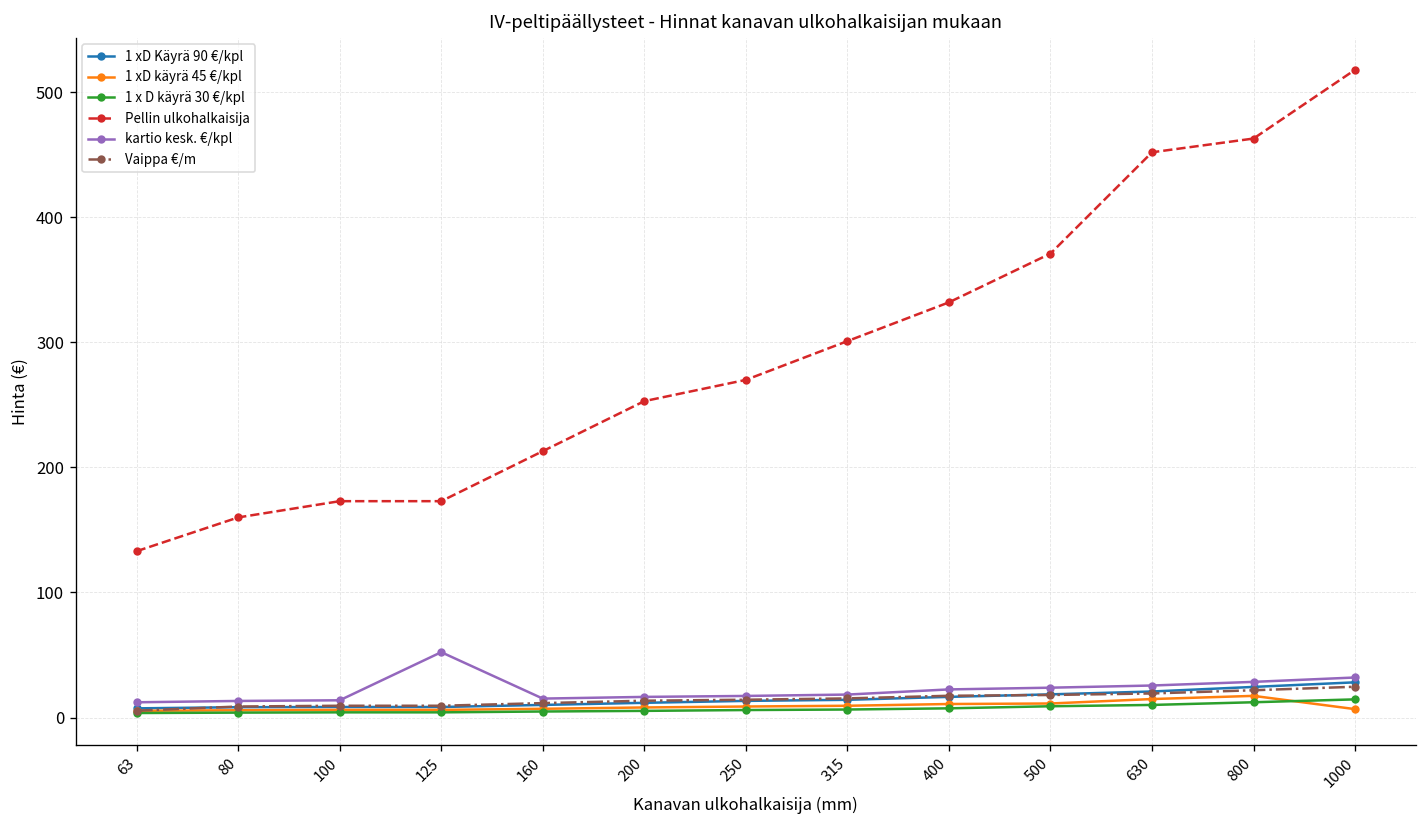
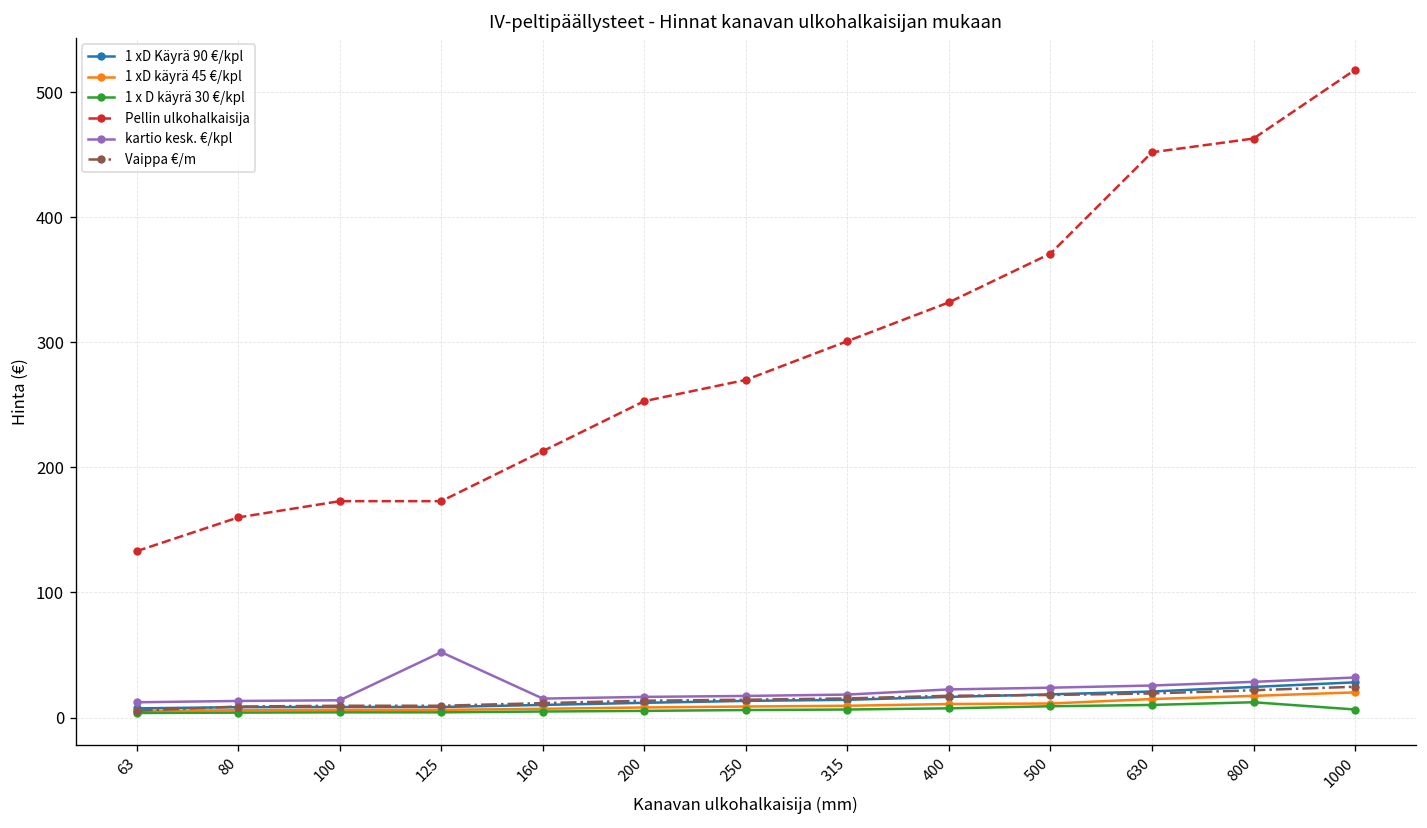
1 xD käyrä 45 €/kpl, 1000: 7 -> 20
1 x D käyrä 30 €/kpl, 1000: 15 -> 6
